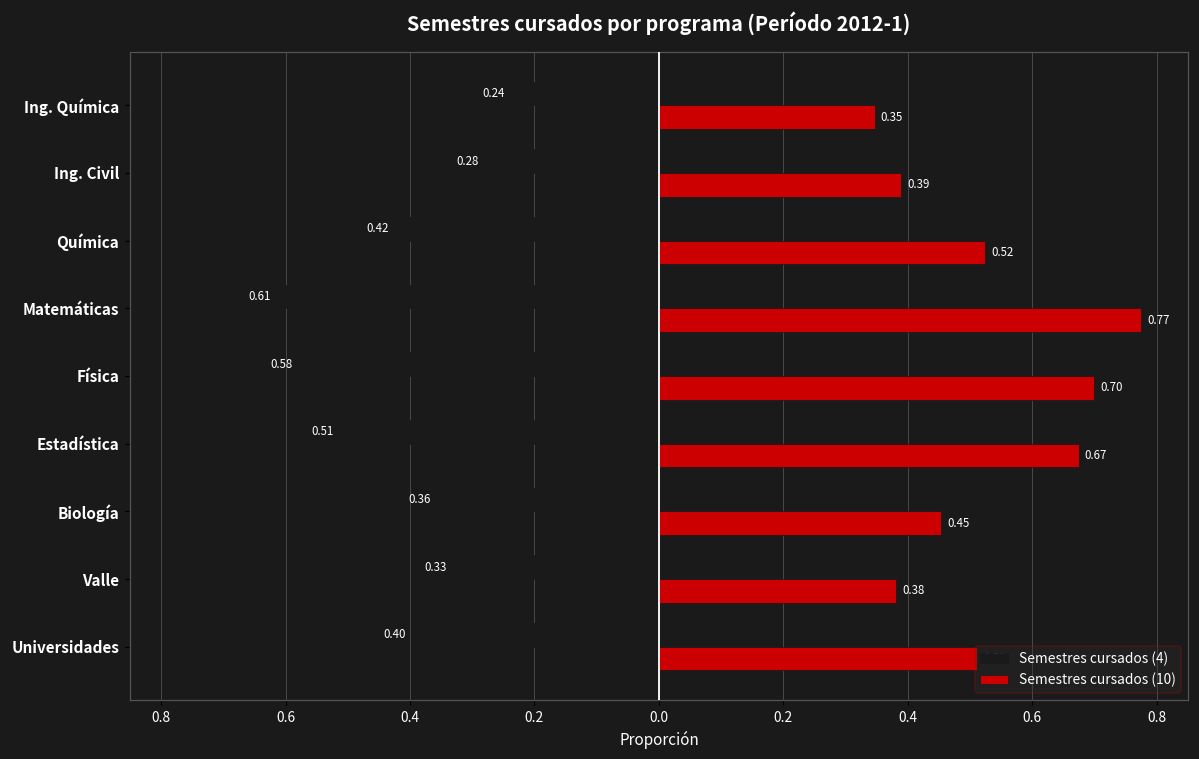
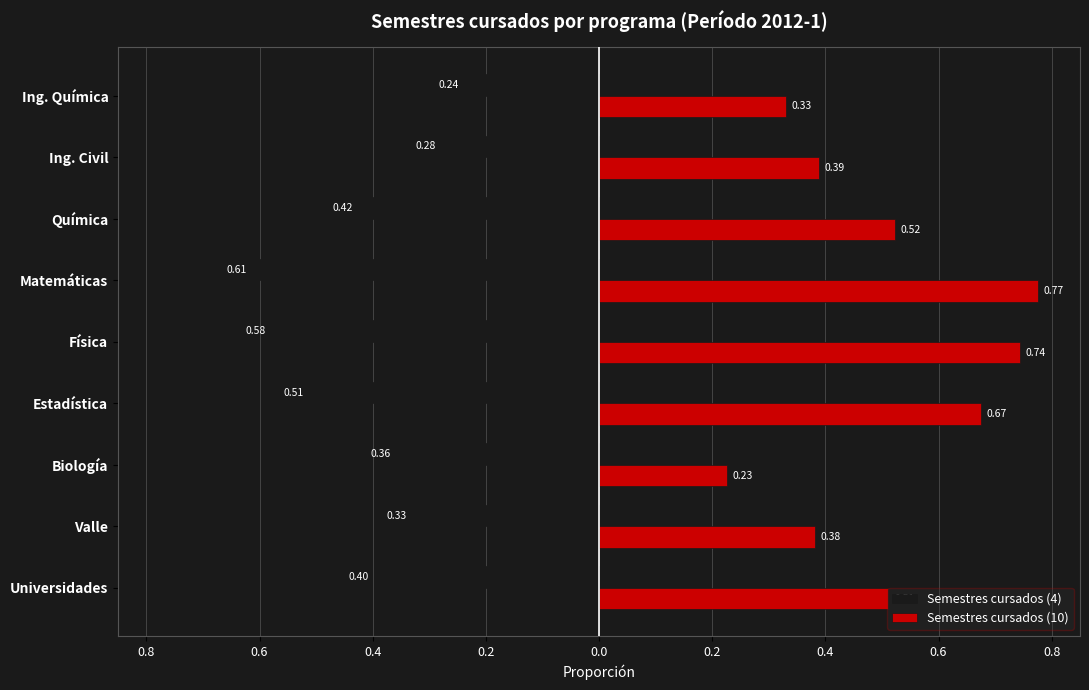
Semestres cursados (10), Ing. Química: 0.35 -> 0.33
Semestres cursados (10), Física: 0.70 -> 0.74
Semestres cursados (10), Biología: 0.45 -> 0.23
